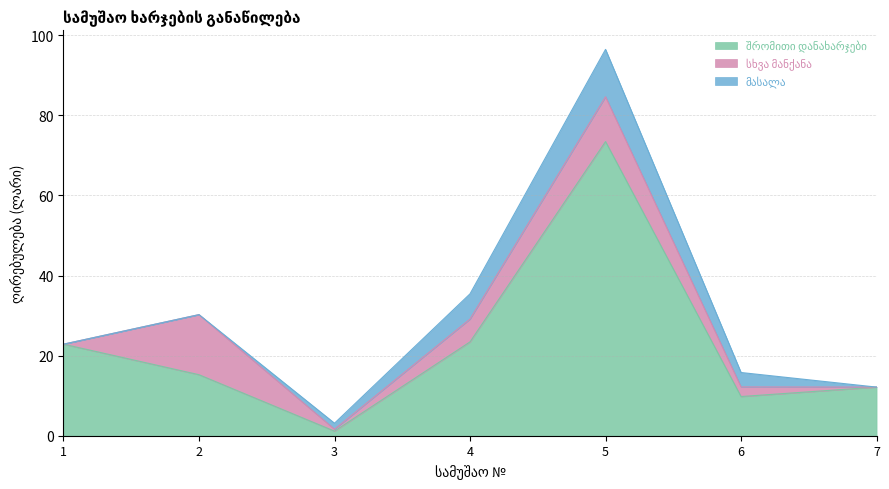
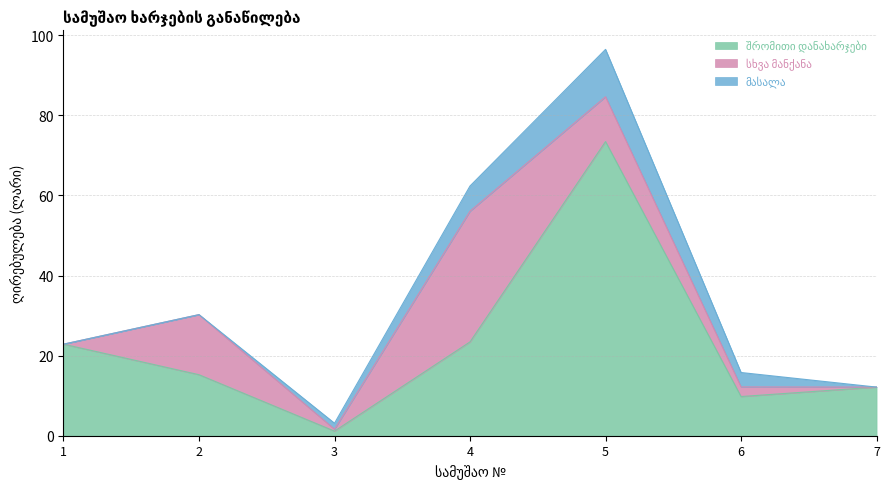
სხვა მანქანა, 4: 6 -> 33
